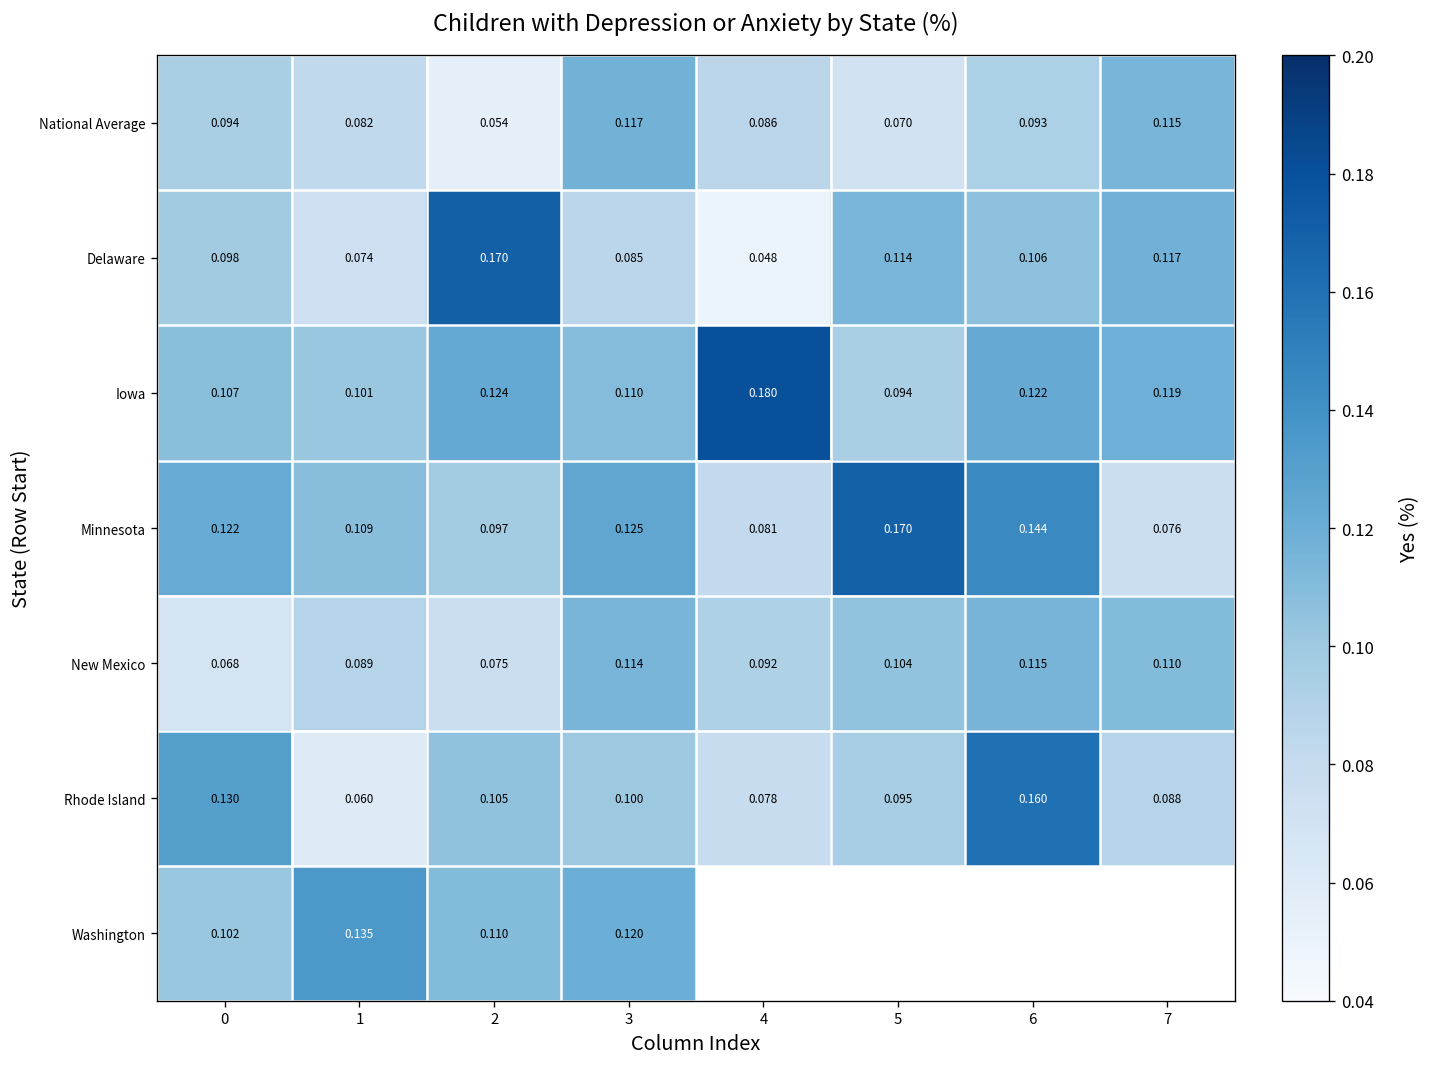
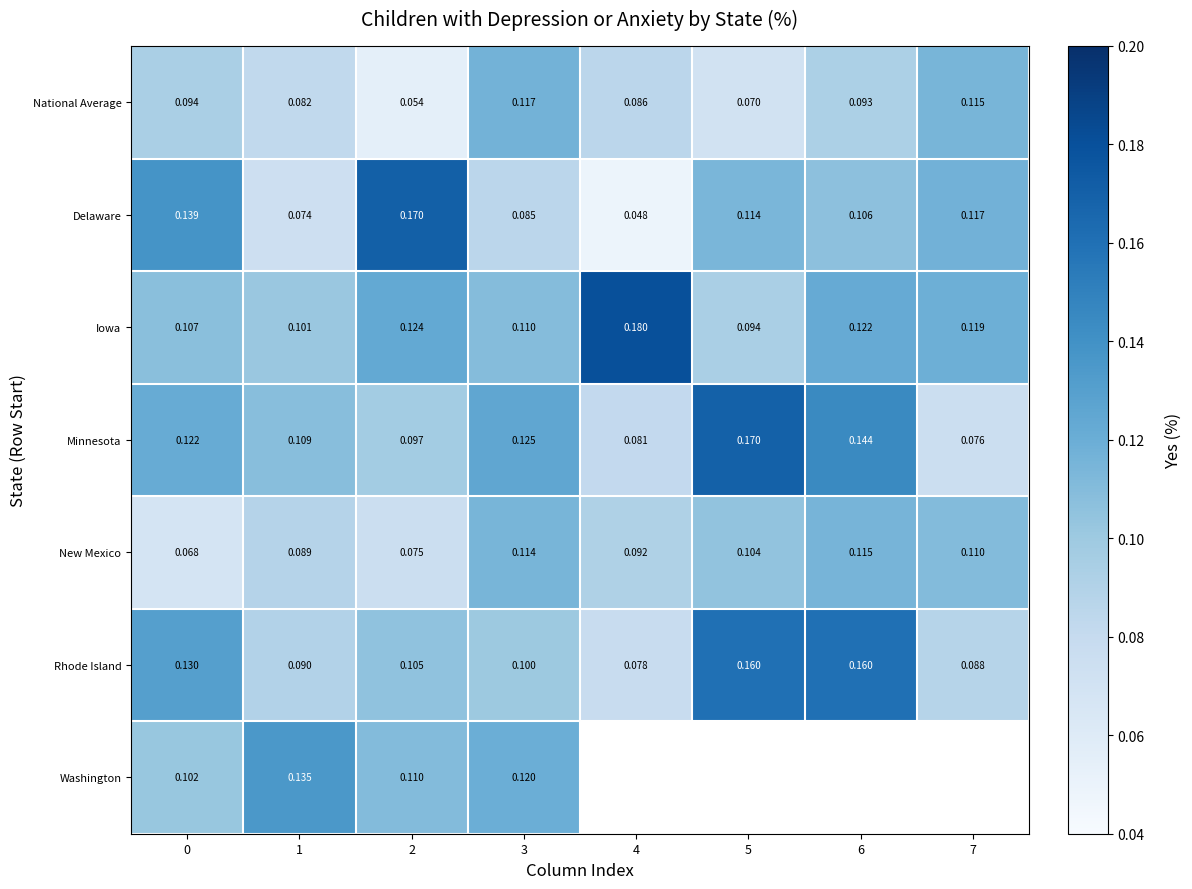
Delaware, 0: 0.098 -> 0.139
Rhode Island, 1: 0.060 -> 0.090
Rhode Island, 5: 0.095 -> 0.160
